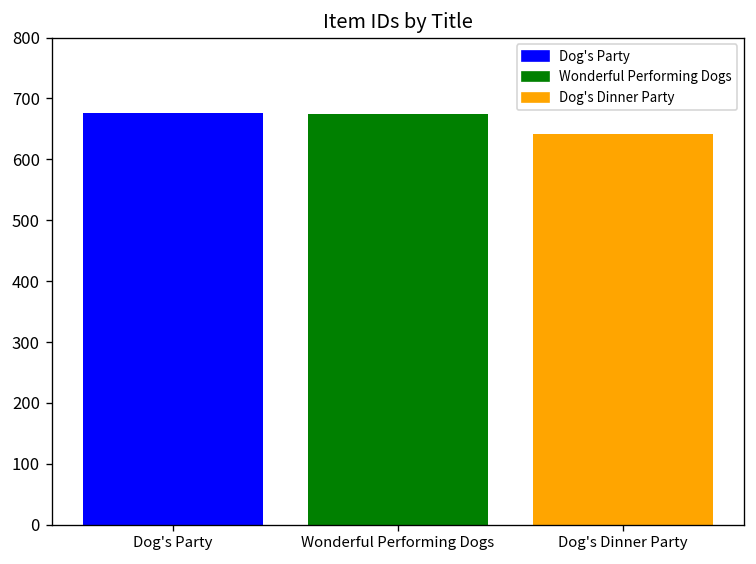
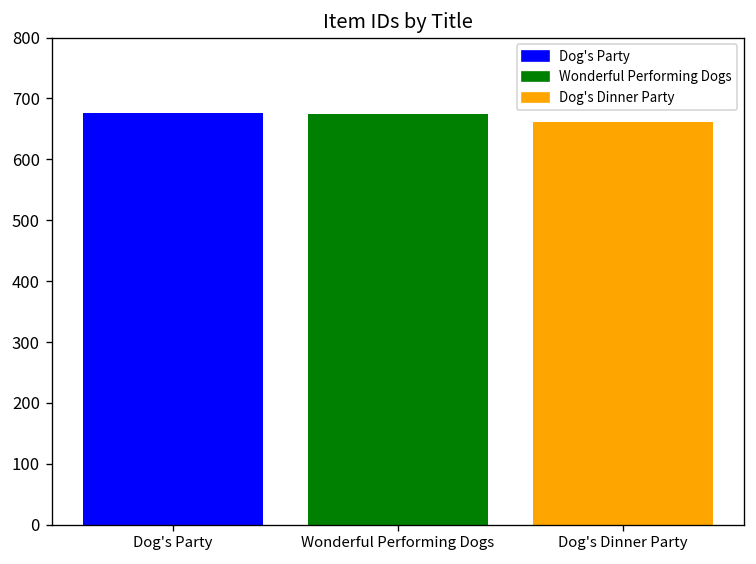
Dog's Dinner Party: 640 -> 660
